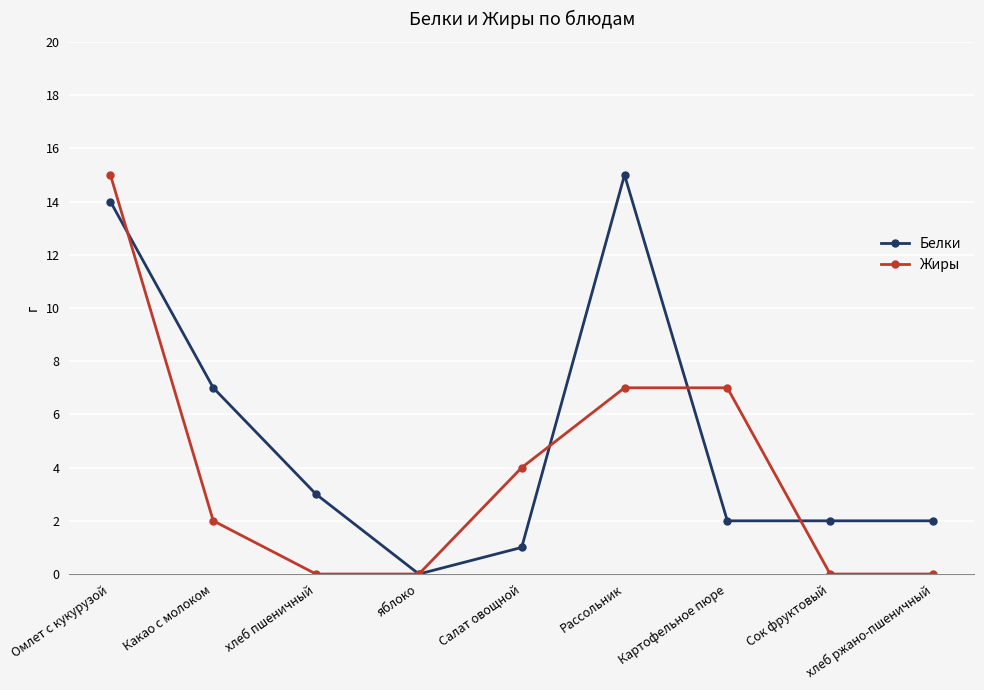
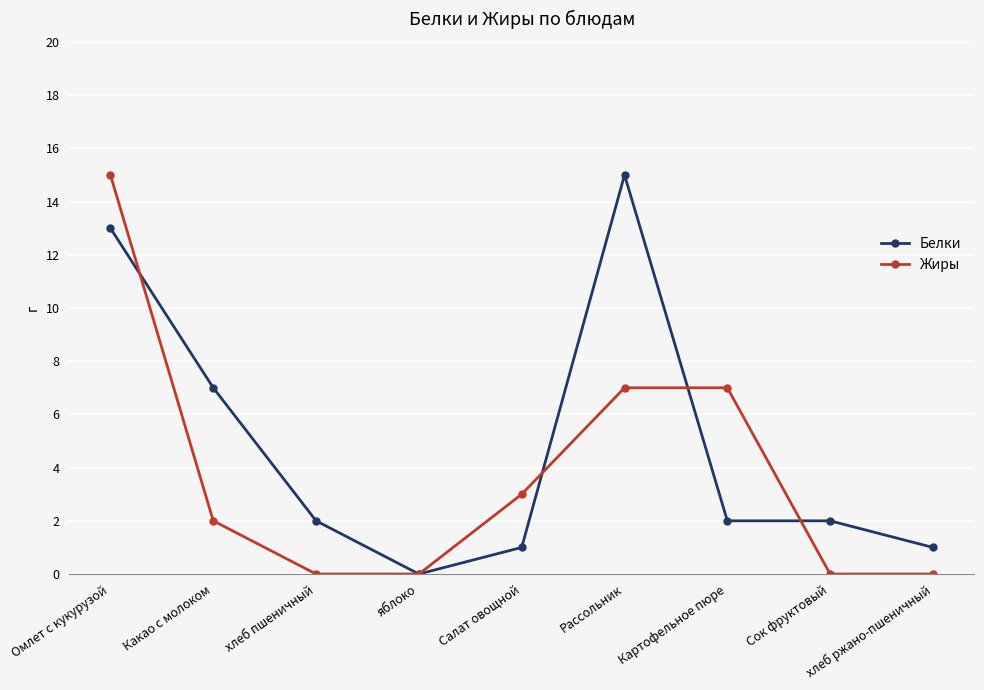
Белки, Омлет с кукурузой: 14 -> 13
Белки, хлеб пшеничный: 3 -> 2
Жиры, Салат овощной: 4 -> 3
Белки, хлеб ржано-пшеничный: 2 -> 1
